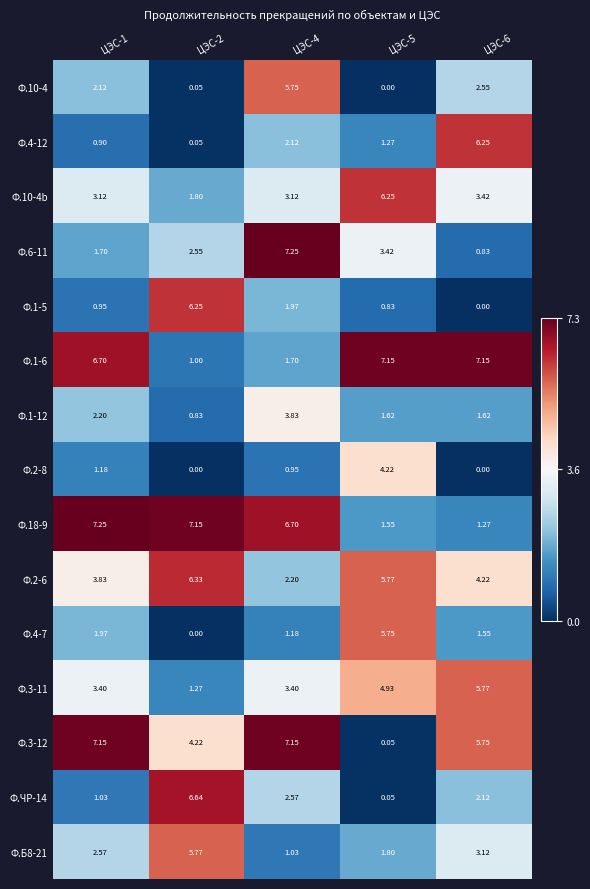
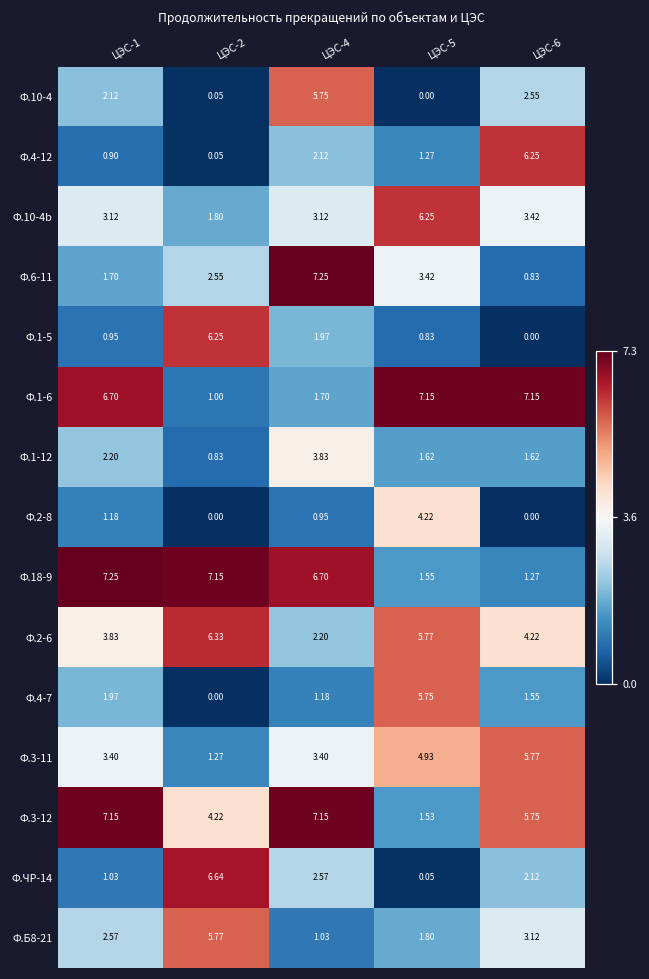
Ф.3-12, ЦЭС-5: 0.05 -> 1.53
